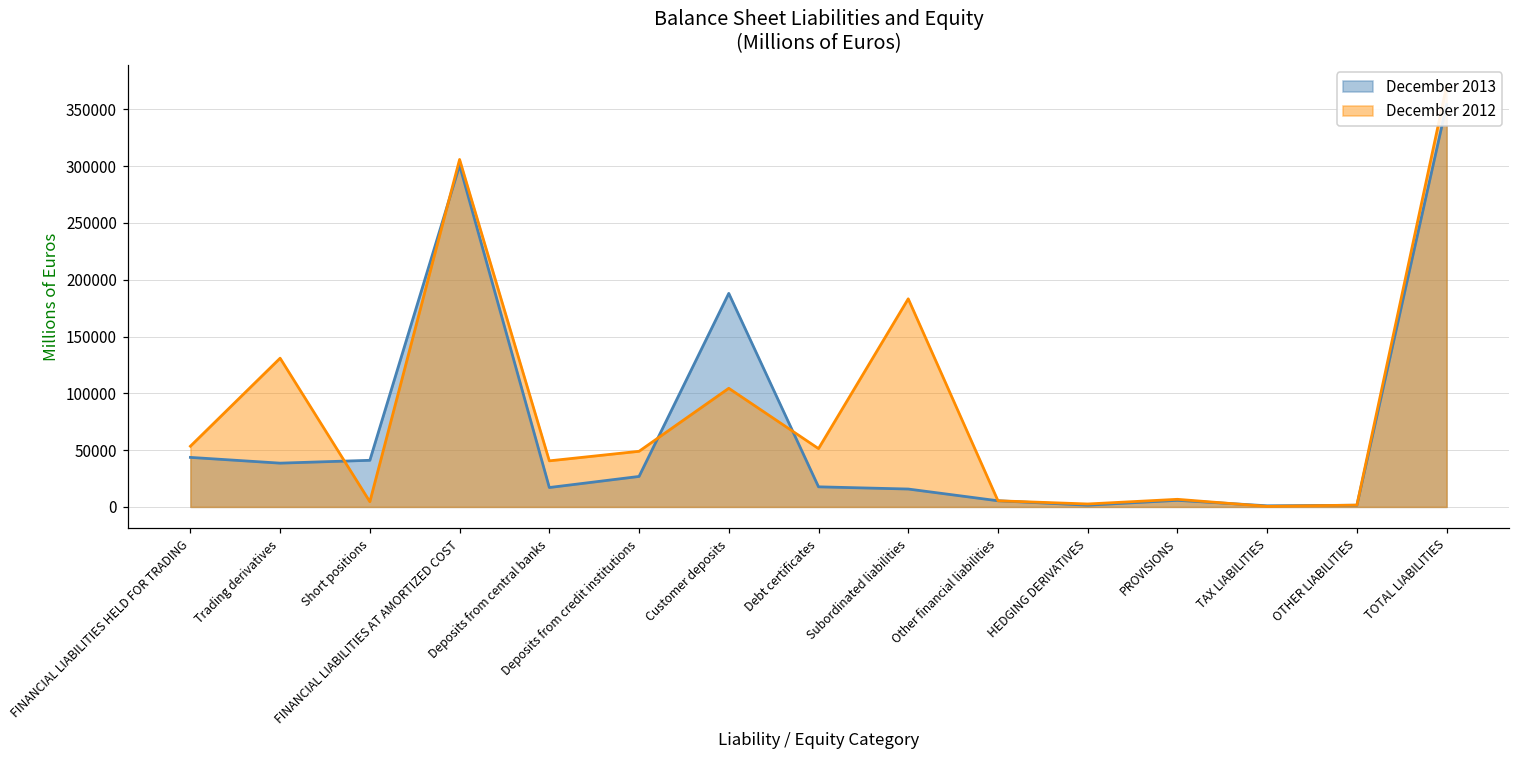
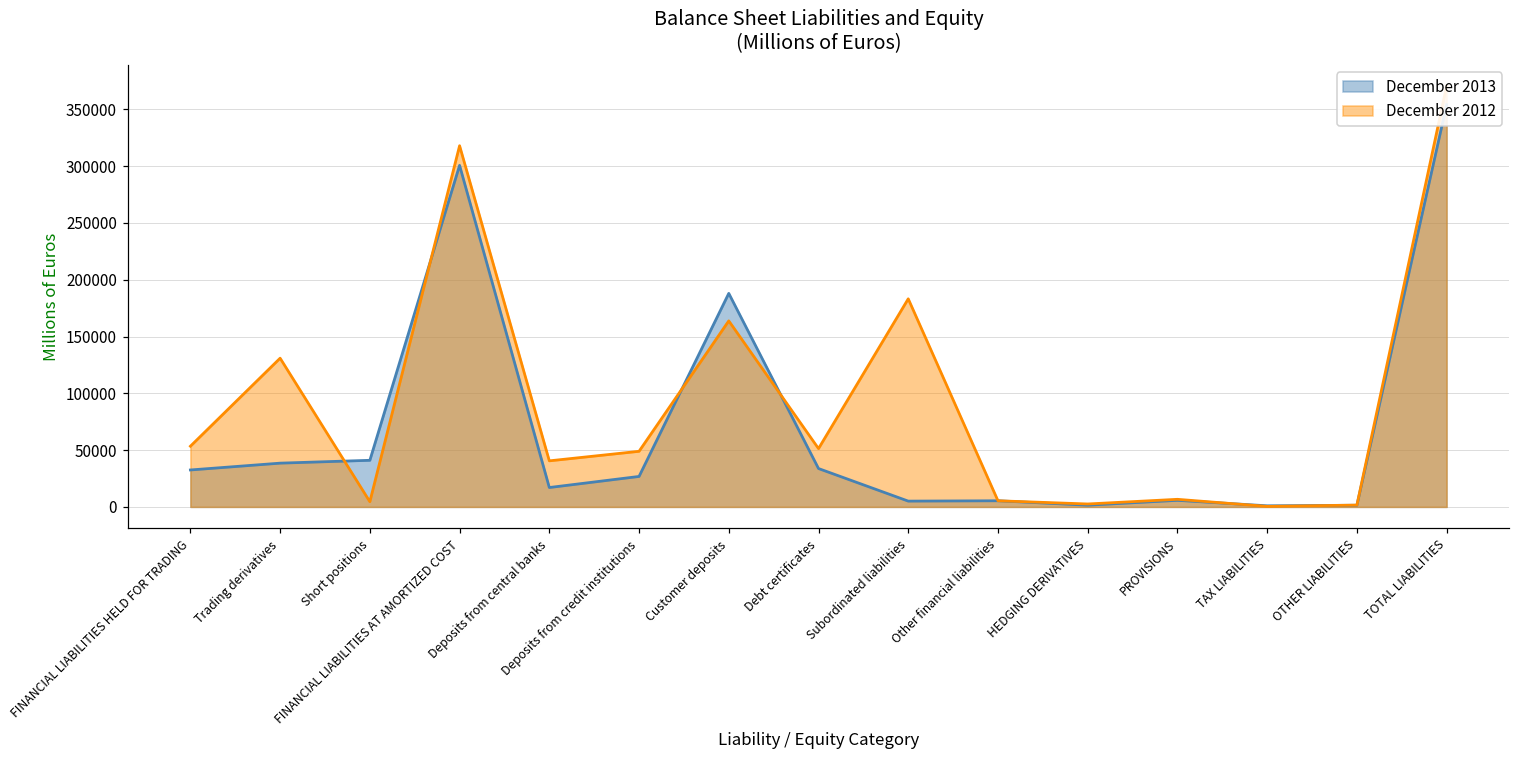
December 2013, FINANCIAL LIABILITIES HELD FOR TRADING: 44000 -> 33000
December 2012, FINANCIAL LIABILITIES AT AMORTIZED COST: 306000 -> 318000
December 2012, Customer deposits: 104000 -> 164000
December 2013, Debt certificates: 18000 -> 34000
December 2013, Subordinated liabilities: 16000 -> 5000
